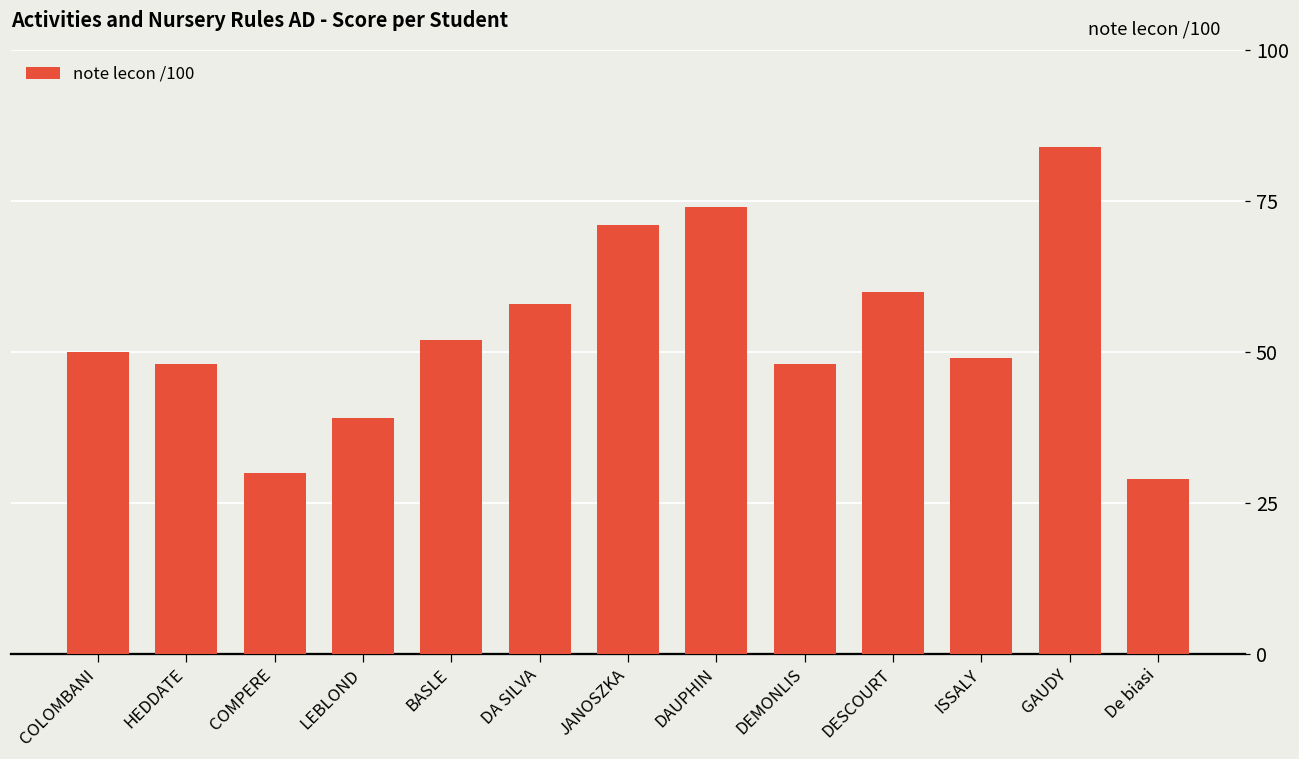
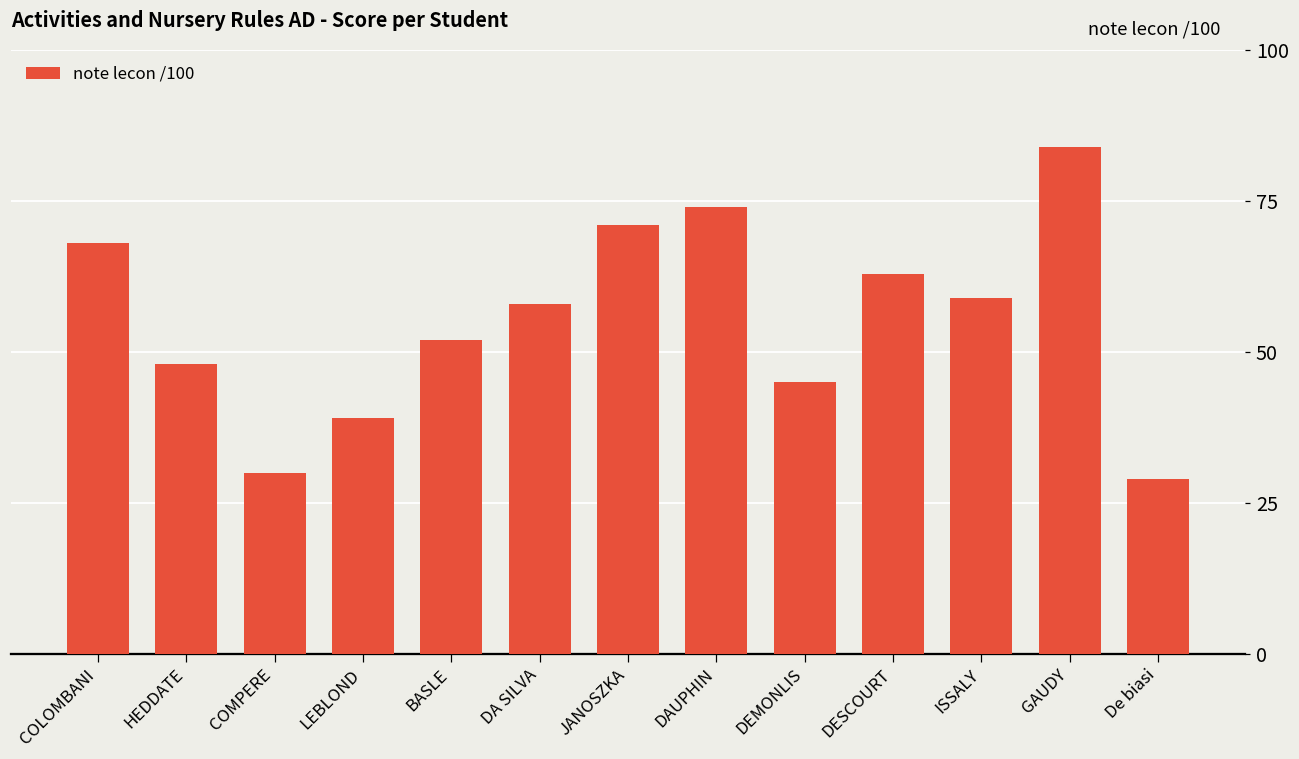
COLOMBANI: 50 -> 68
DEMONLIS: 48 -> 45
DESCOURT: 60 -> 63
ISSALY: 49 -> 59
